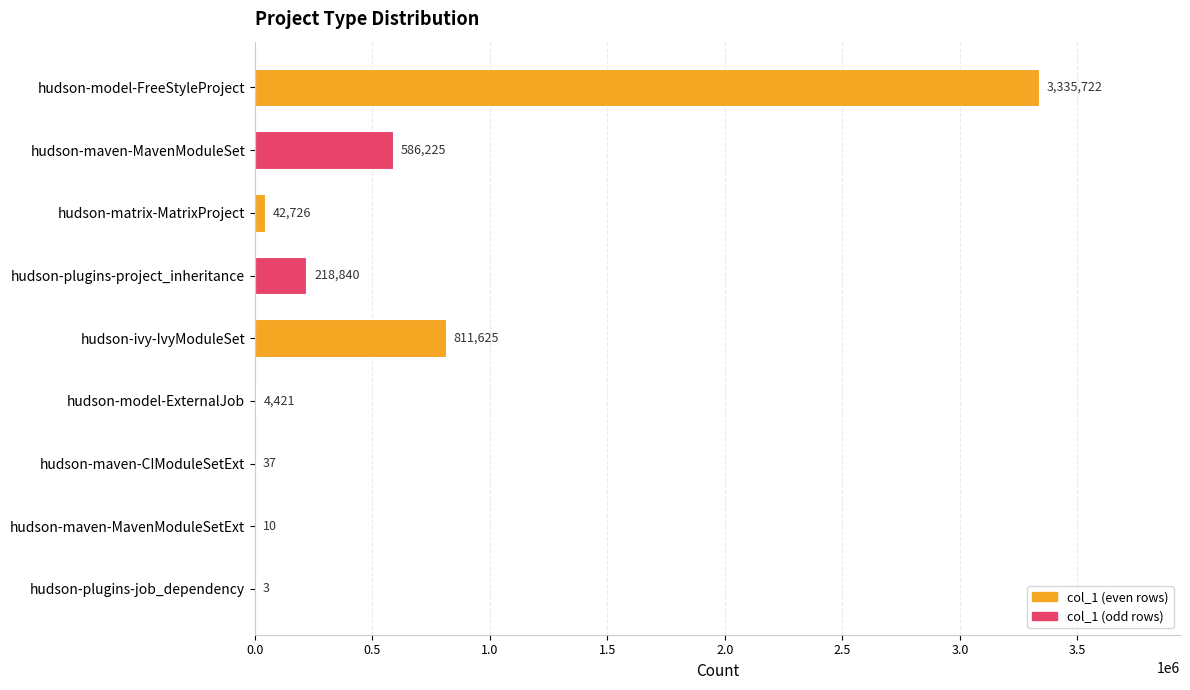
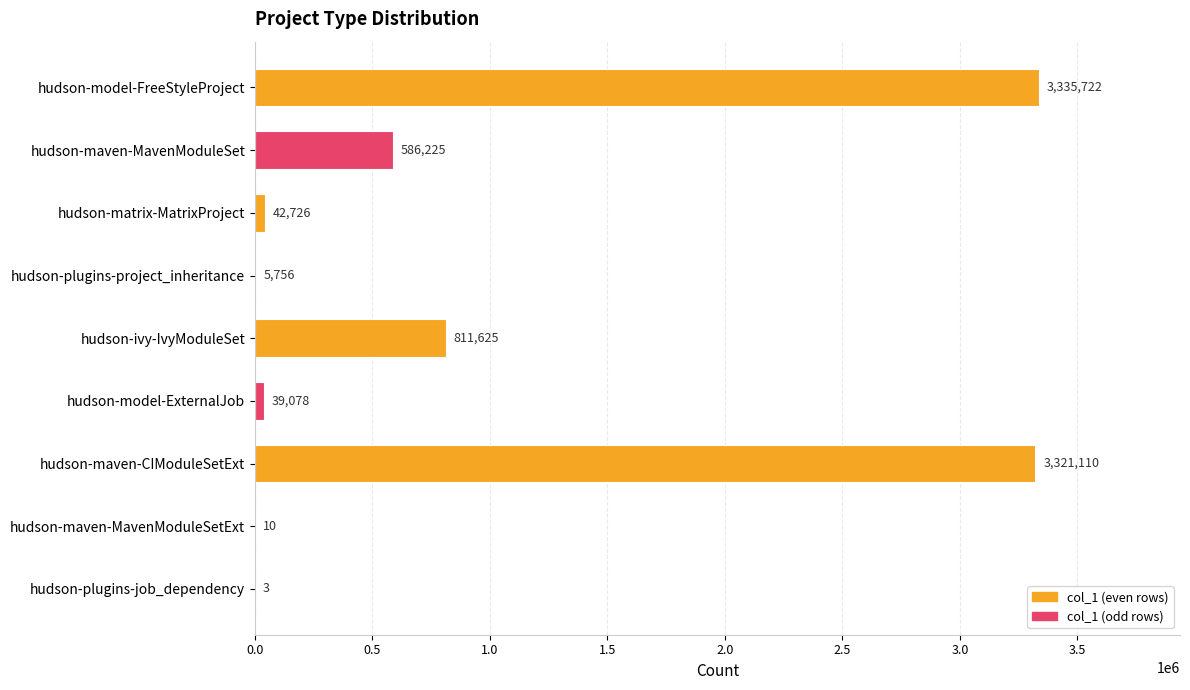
hudson-plugins-project_inheritance: 218,840 -> 5,756
hudson-model-ExternalJob: 4,421 -> 39,078
hudson-maven-CIModuleSetExt: 37 -> 3,321,110
